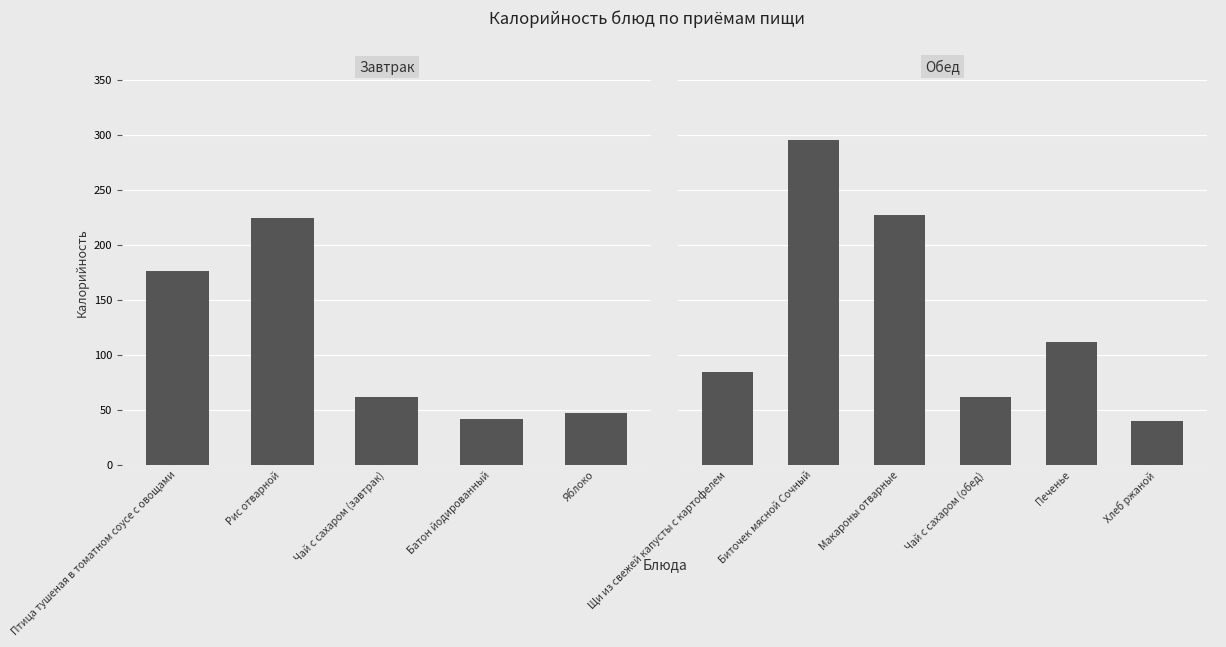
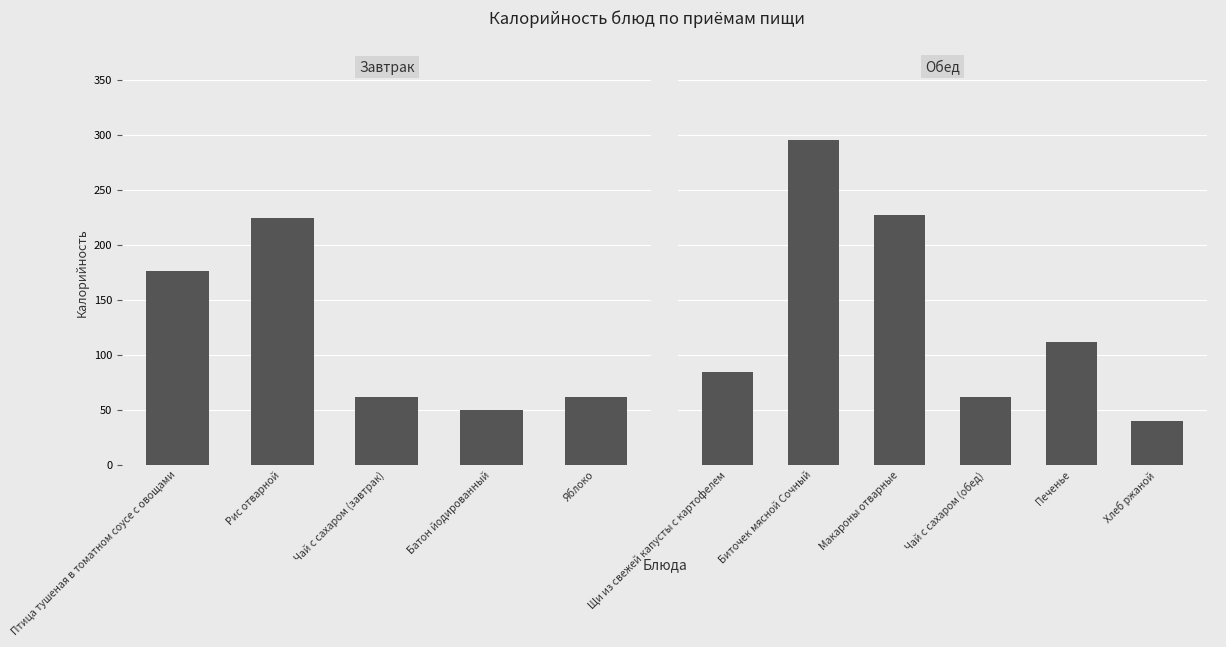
Завтрак, Батон йодированный: 41 -> 50
Завтрак, Яблоко: 47 -> 61
